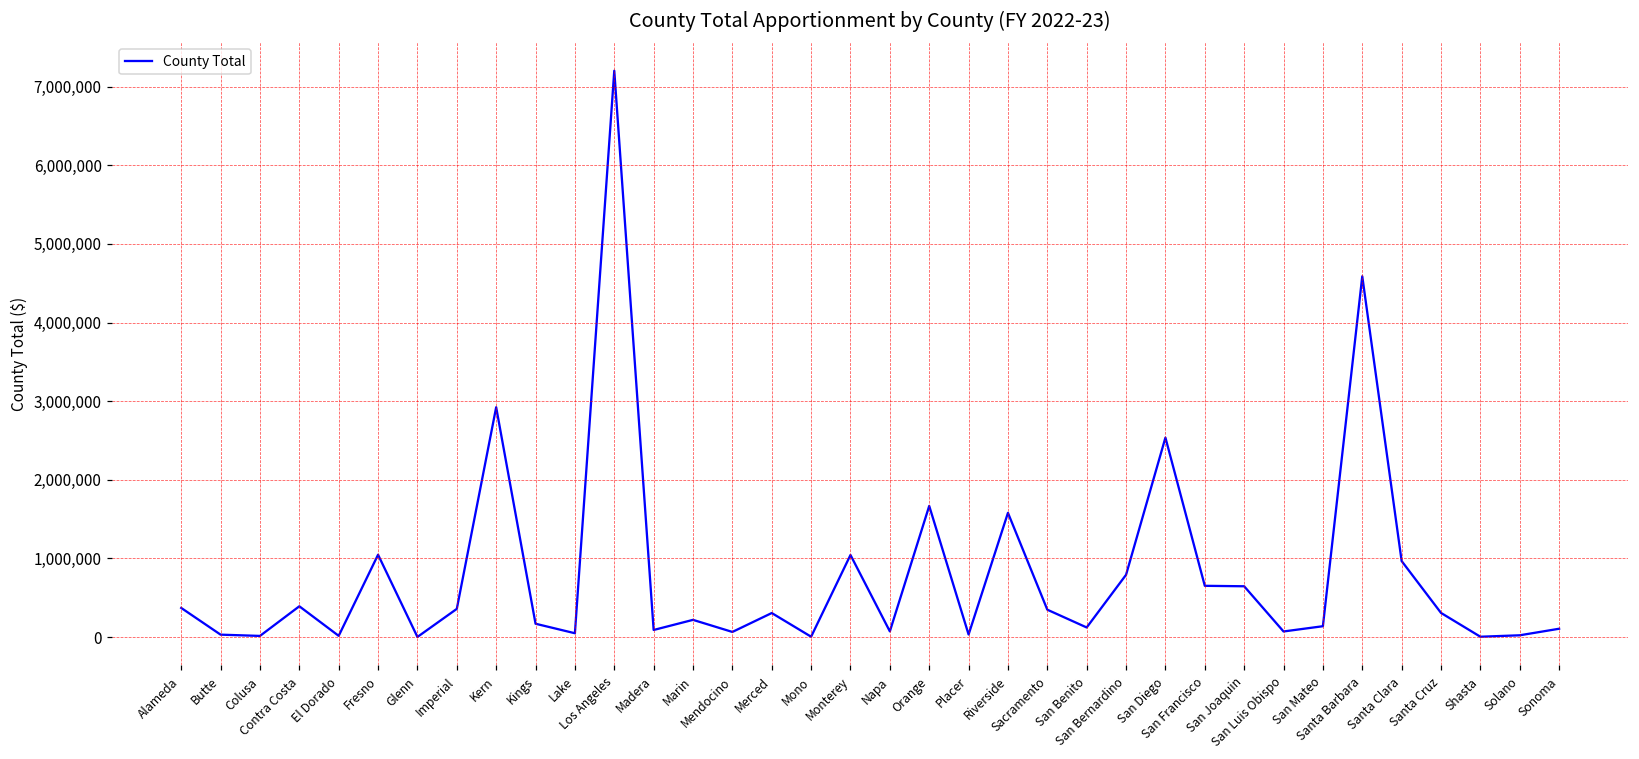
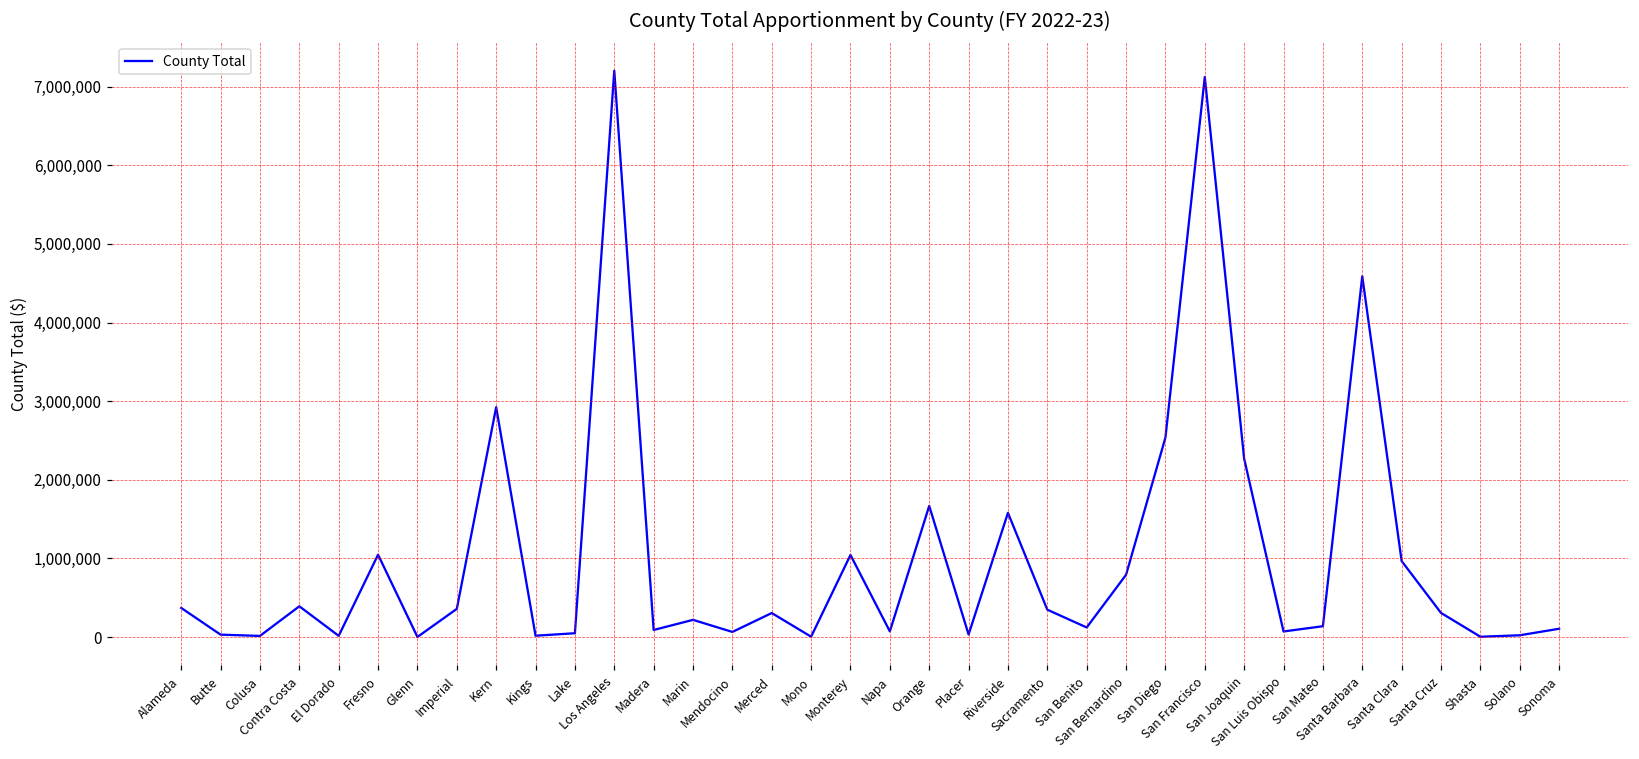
Kings: 200,000 -> 0
San Francisco: 700,000 -> 7,100,000
San Joaquin: 600,000 -> 2,300,000
